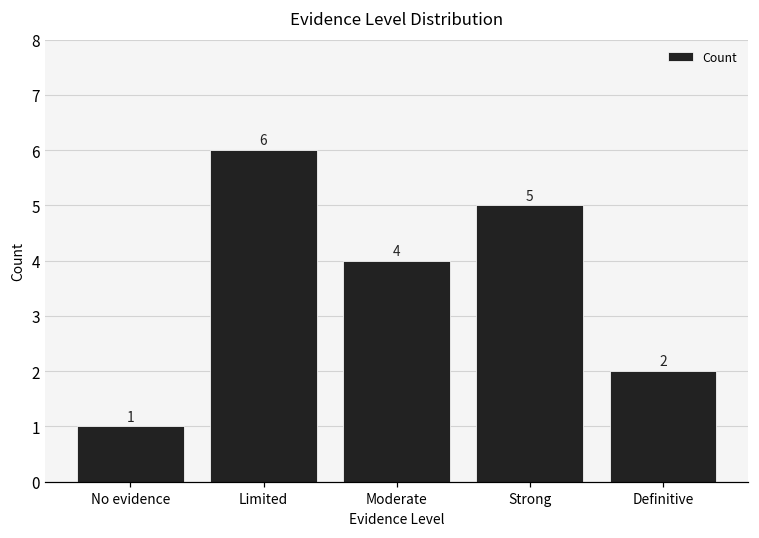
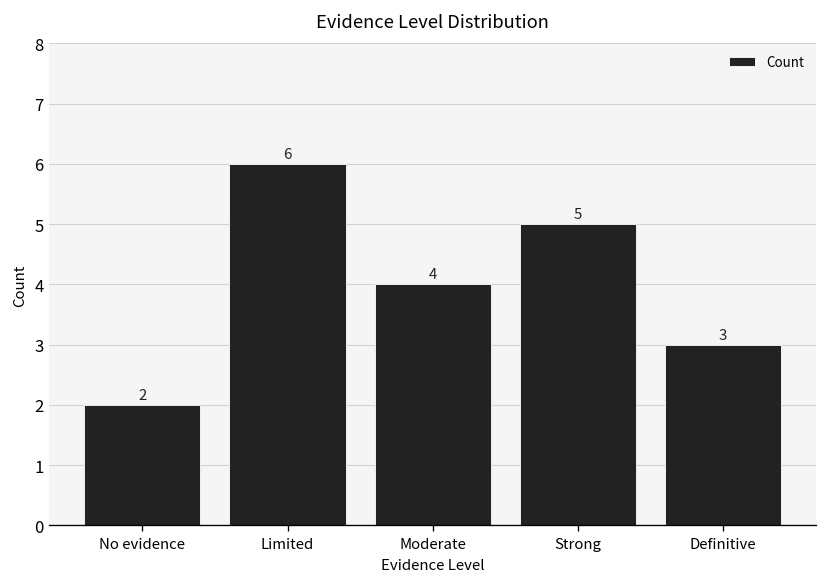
No evidence: 1 -> 2
Definitive: 2 -> 3
